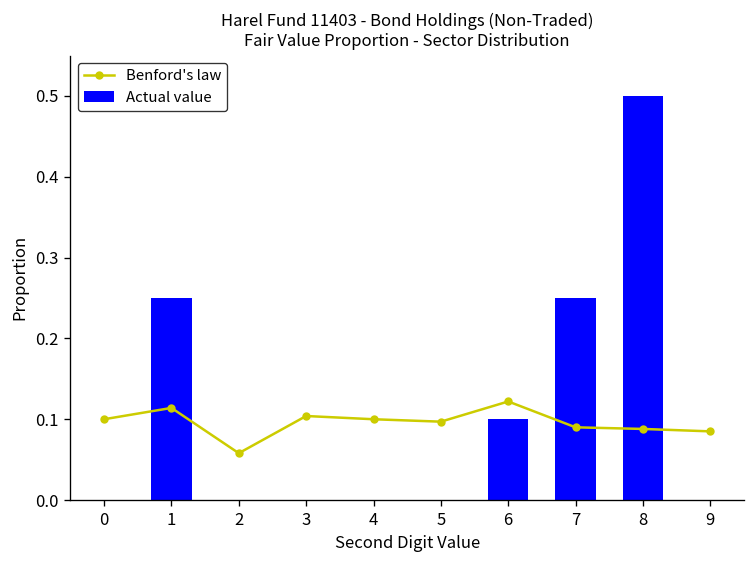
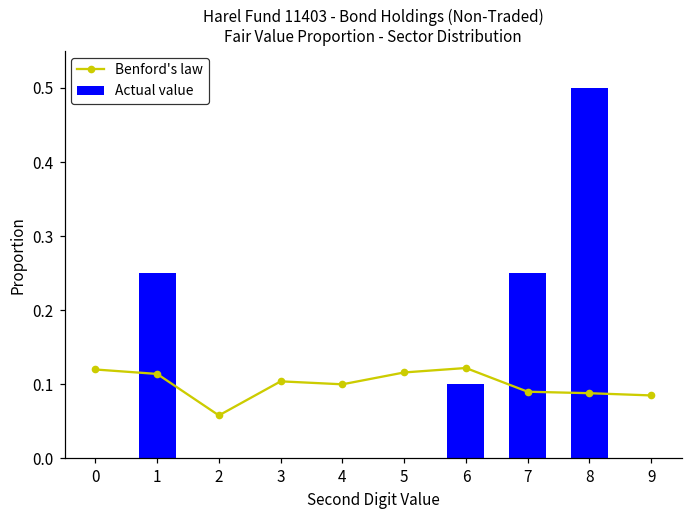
Benford's law, 0: 0.10 -> 0.12
Benford's law, 5: 0.10 -> 0.12
